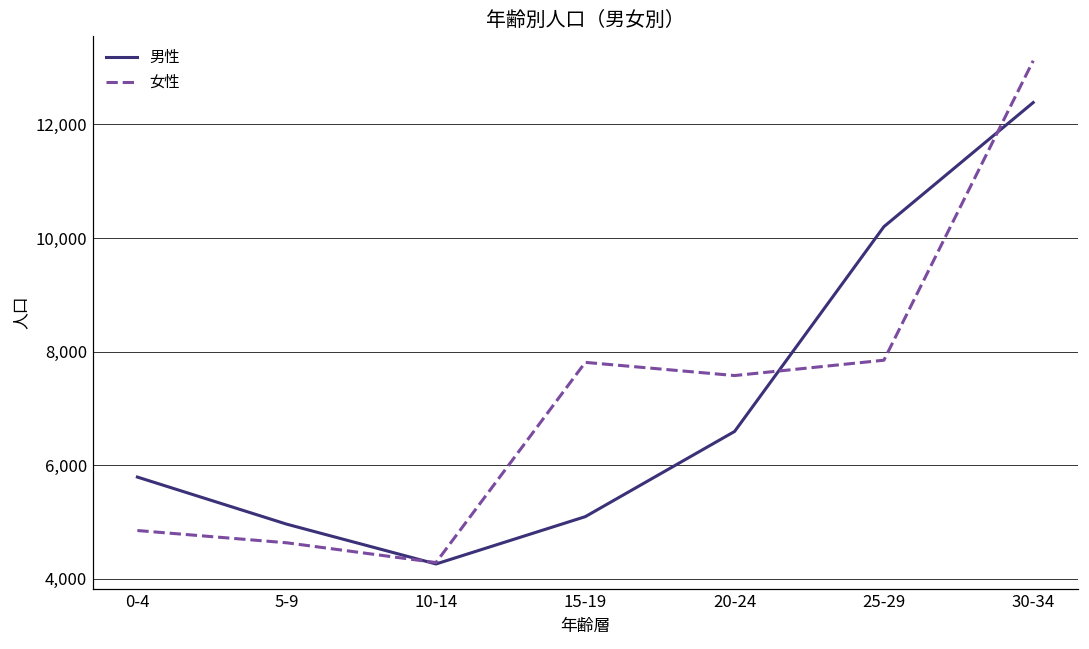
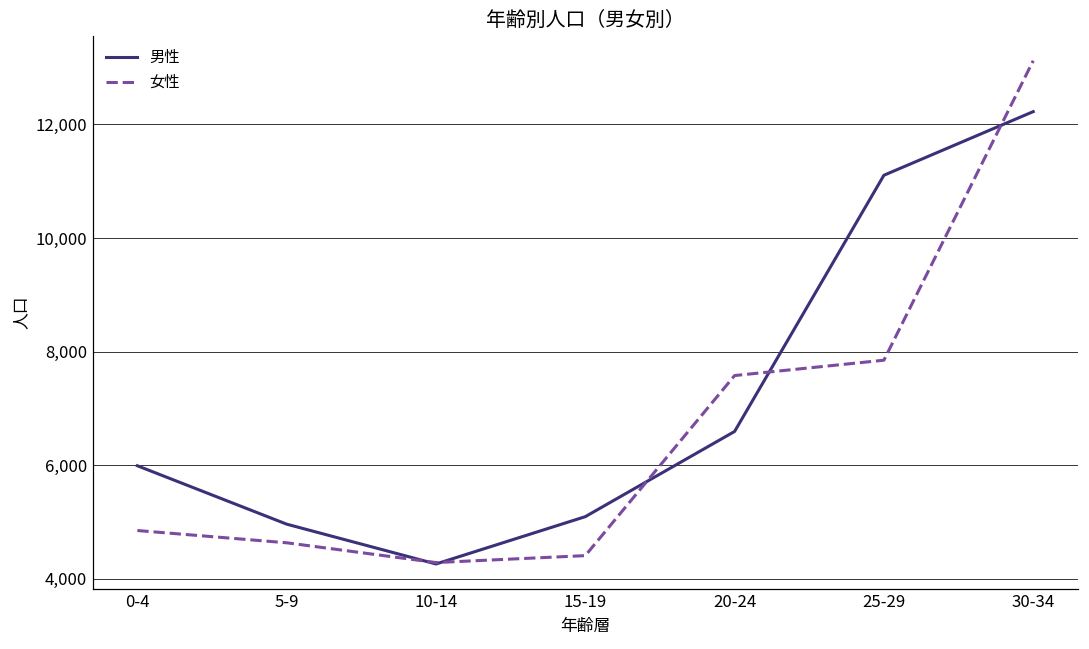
男性, 0-4: 5,800 -> 6,000
女性, 15-19: 7,800 -> 4,400
男性, 25-29: 10,200 -> 11,100
男性, 30-34: 12,400 -> 12,200
